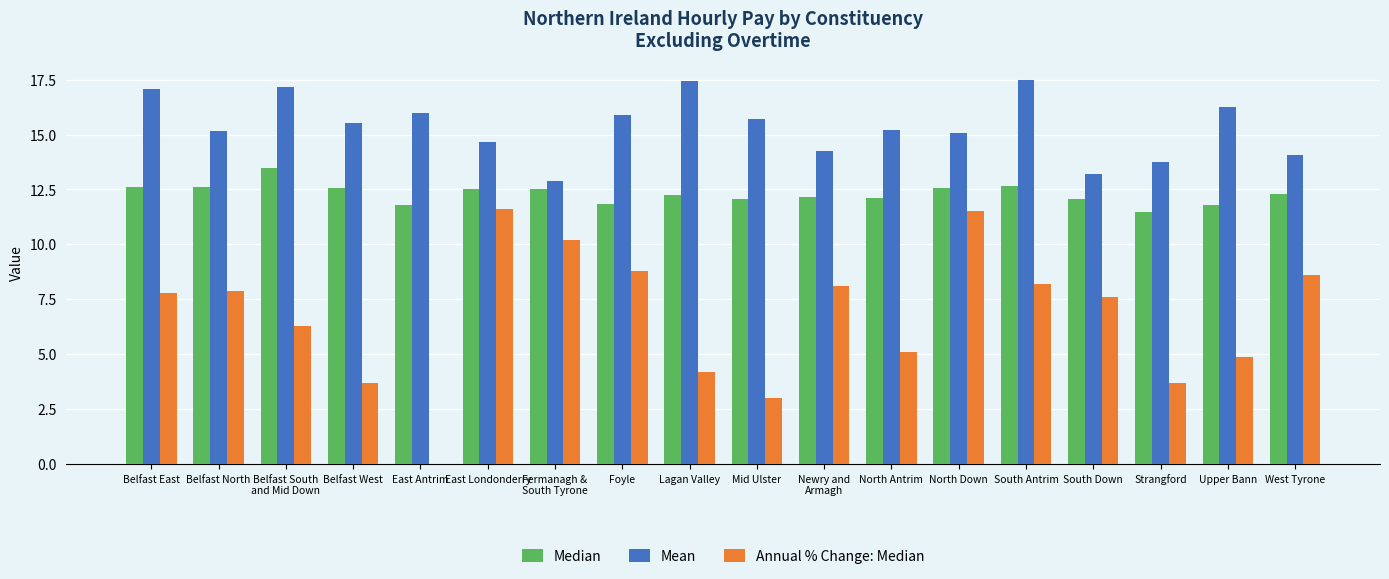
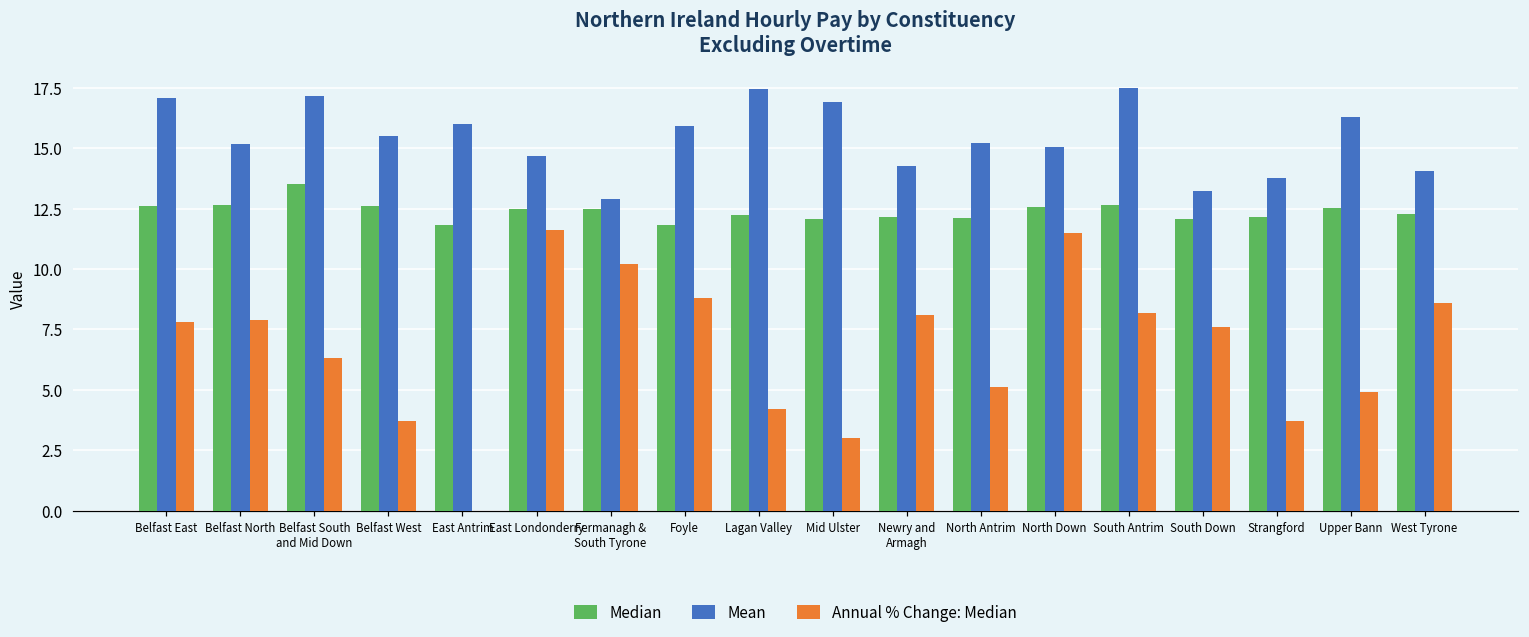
Mean, Mid Ulster: 15.7 -> 16.9
Median, Strangford: 11.5 -> 12.1
Median, Upper Bann: 11.8 -> 12.5
